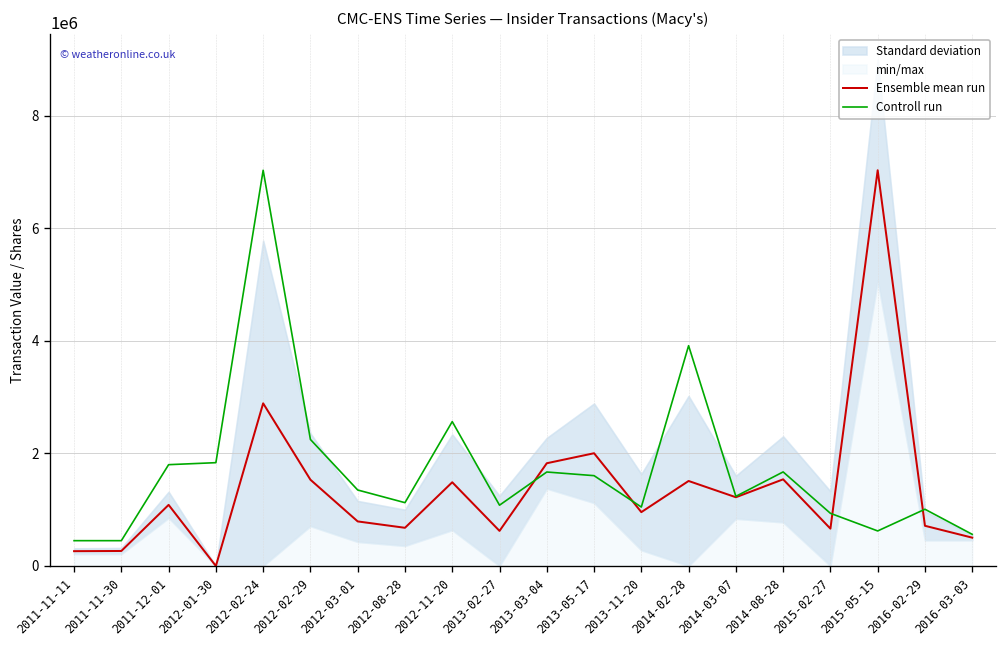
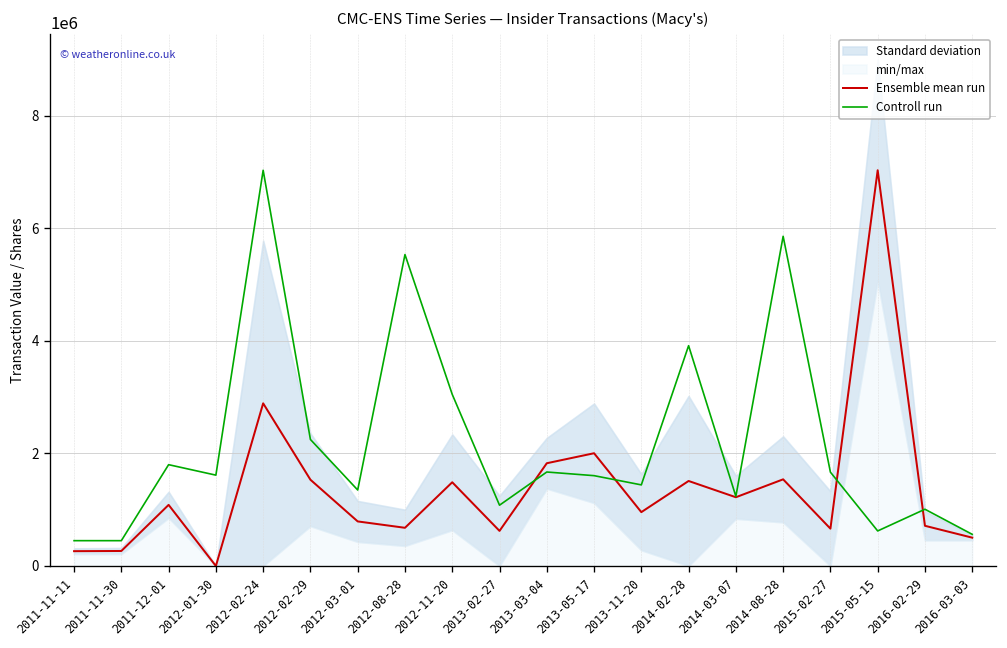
Controll run, 2012-01-30: 1800000 -> 1600000
Controll run, 2012-08-28: 1100000 -> 5500000
Controll run, 2012-11-20: 2600000 -> 3000000
Controll run, 2013-11-20: 1000000 -> 1400000
Controll run, 2014-08-28: 1700000 -> 5900000
Controll run, 2015-02-27: 900000 -> 1700000
